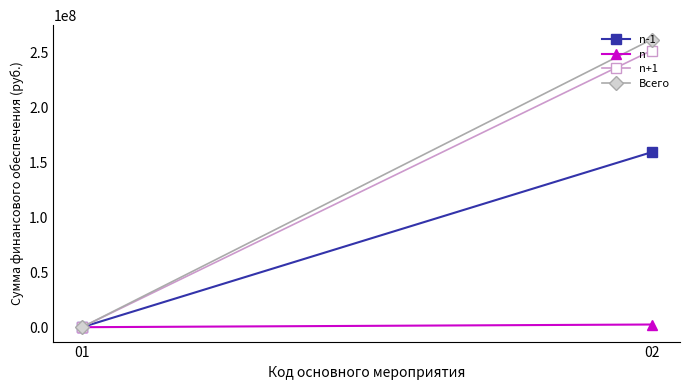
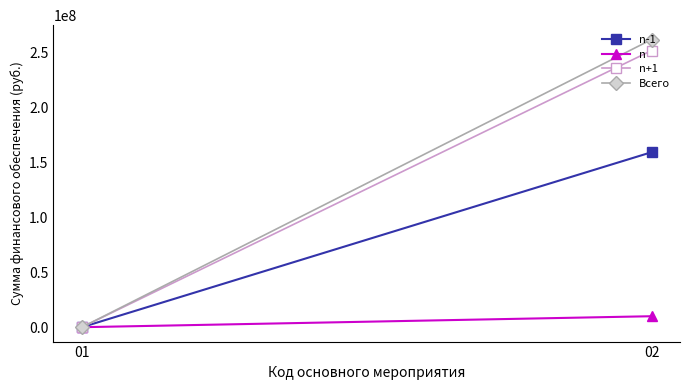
n, 02: 2000000 -> 10000000
